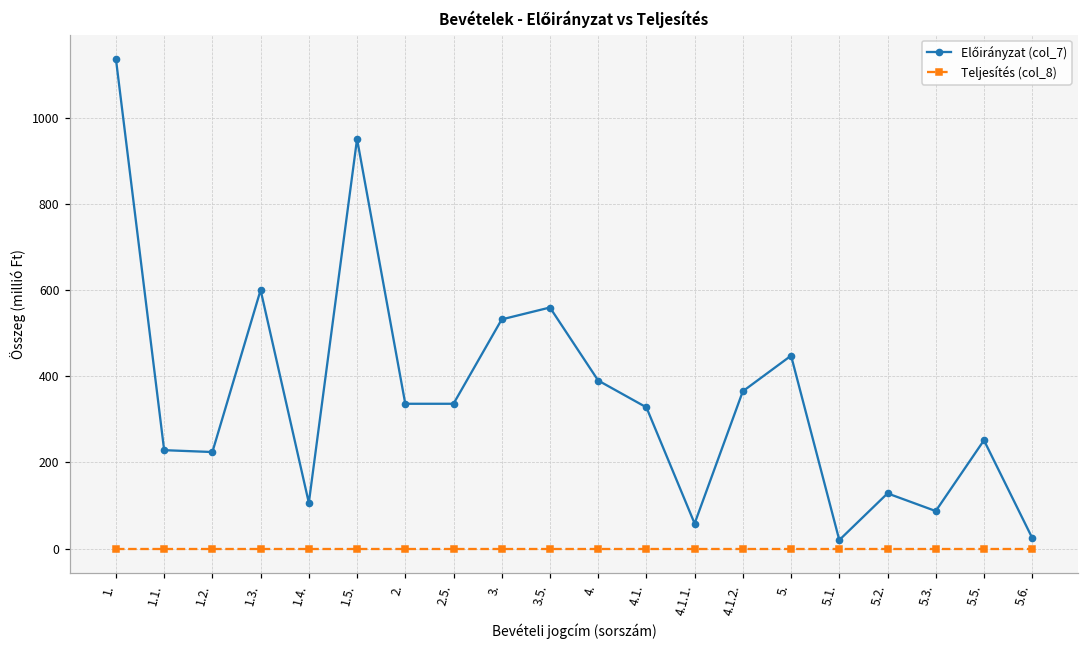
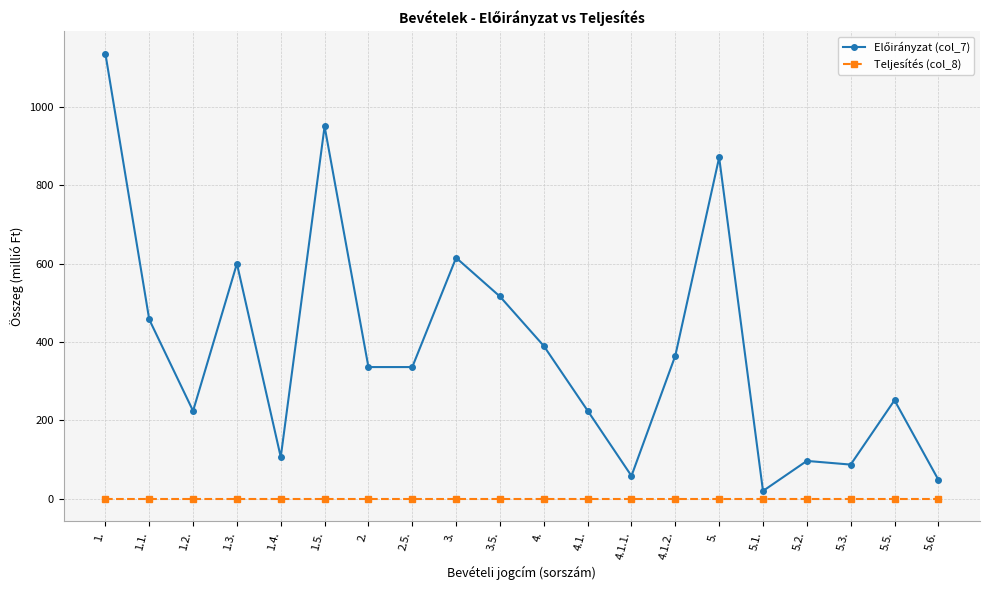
Előirányzat (col_7), 1.1.: 230 -> 460
Előirányzat (col_7), 3.: 530 -> 620
Előirányzat (col_7), 3.5.: 560 -> 520
Előirányzat (col_7), 4.1.: 330 -> 220
Előirányzat (col_7), 5.: 450 -> 870
Előirányzat (col_7), 5.2.: 130 -> 100
Előirányzat (col_7), 5.6.: 20 -> 50
